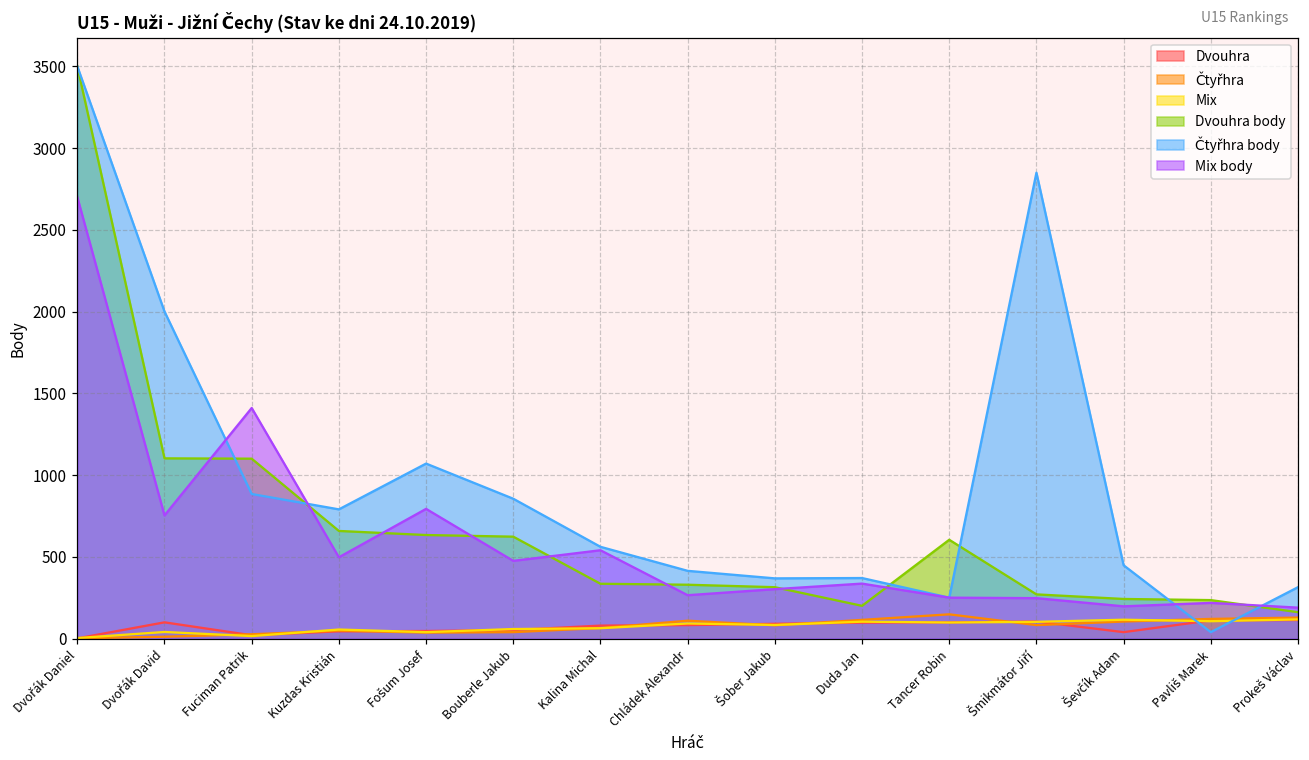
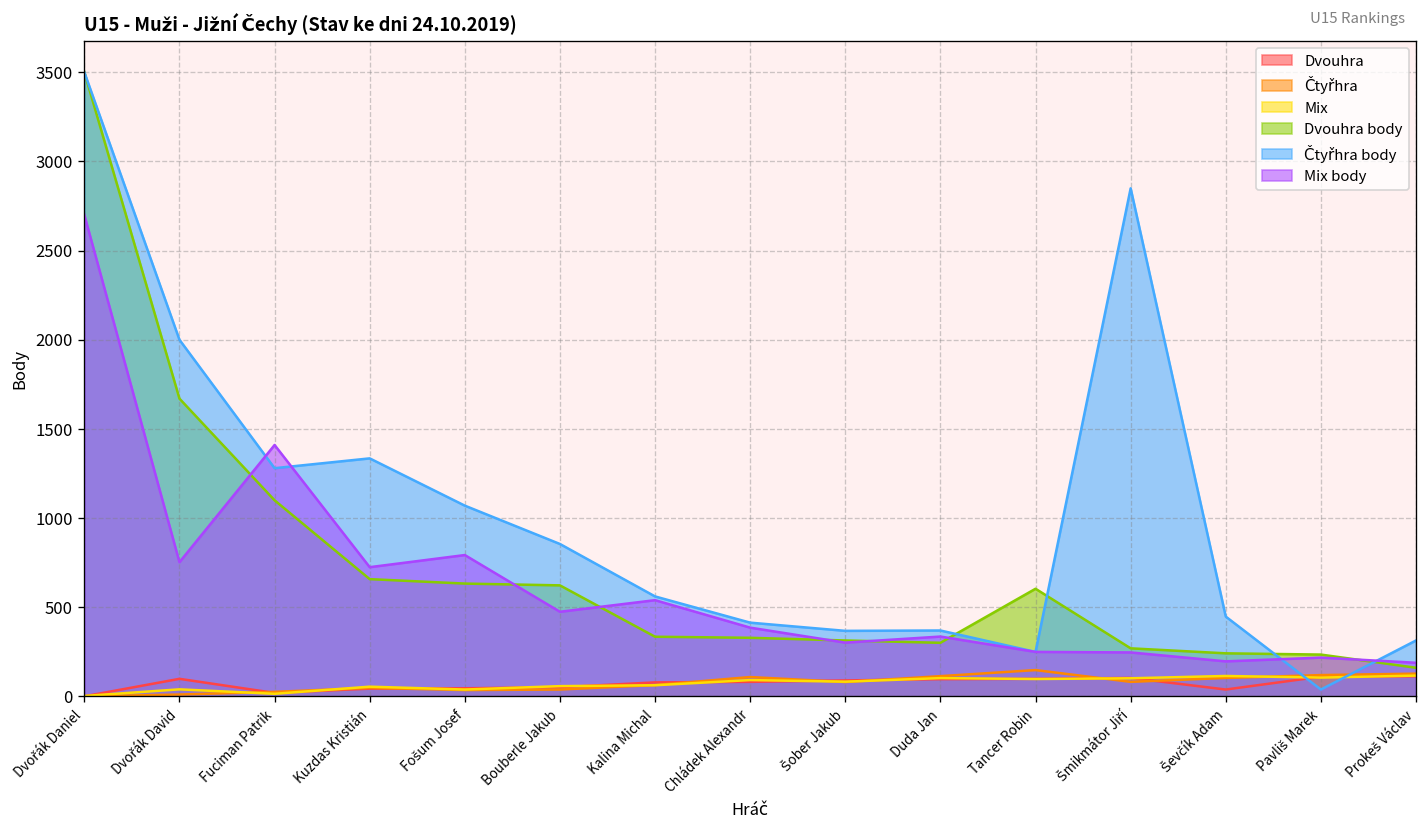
Dvouhra body, Dvořák David: 1100 -> 1670
Čtyřhra body, Fuciman Patrik: 880 -> 1280
Čtyřhra body, Kuzdas Kristián: 790 -> 1340
Mix body, Kuzdas Kristián: 500 -> 730
Mix body, Chládek Alexandr: 270 -> 390
Dvouhra body, Duda Jan: 200 -> 300
